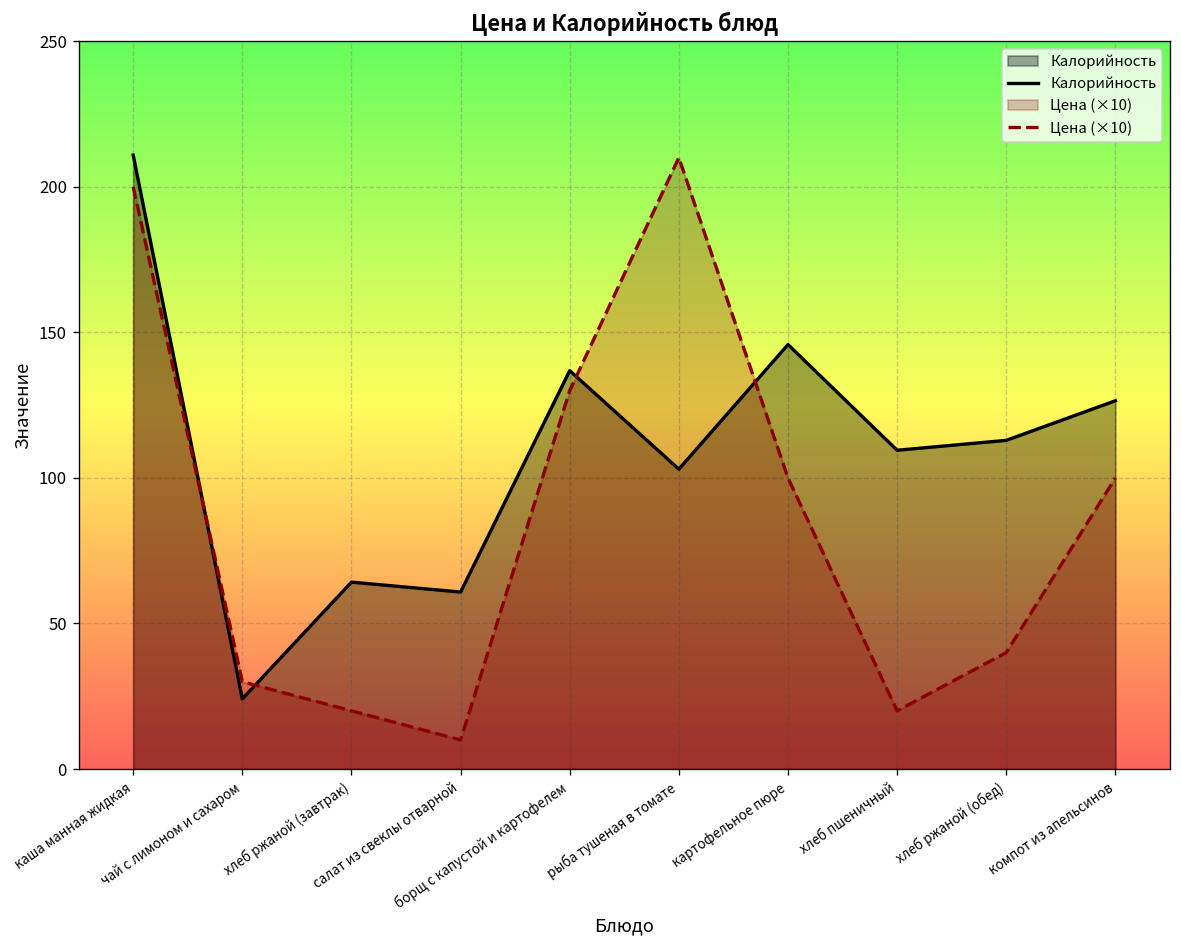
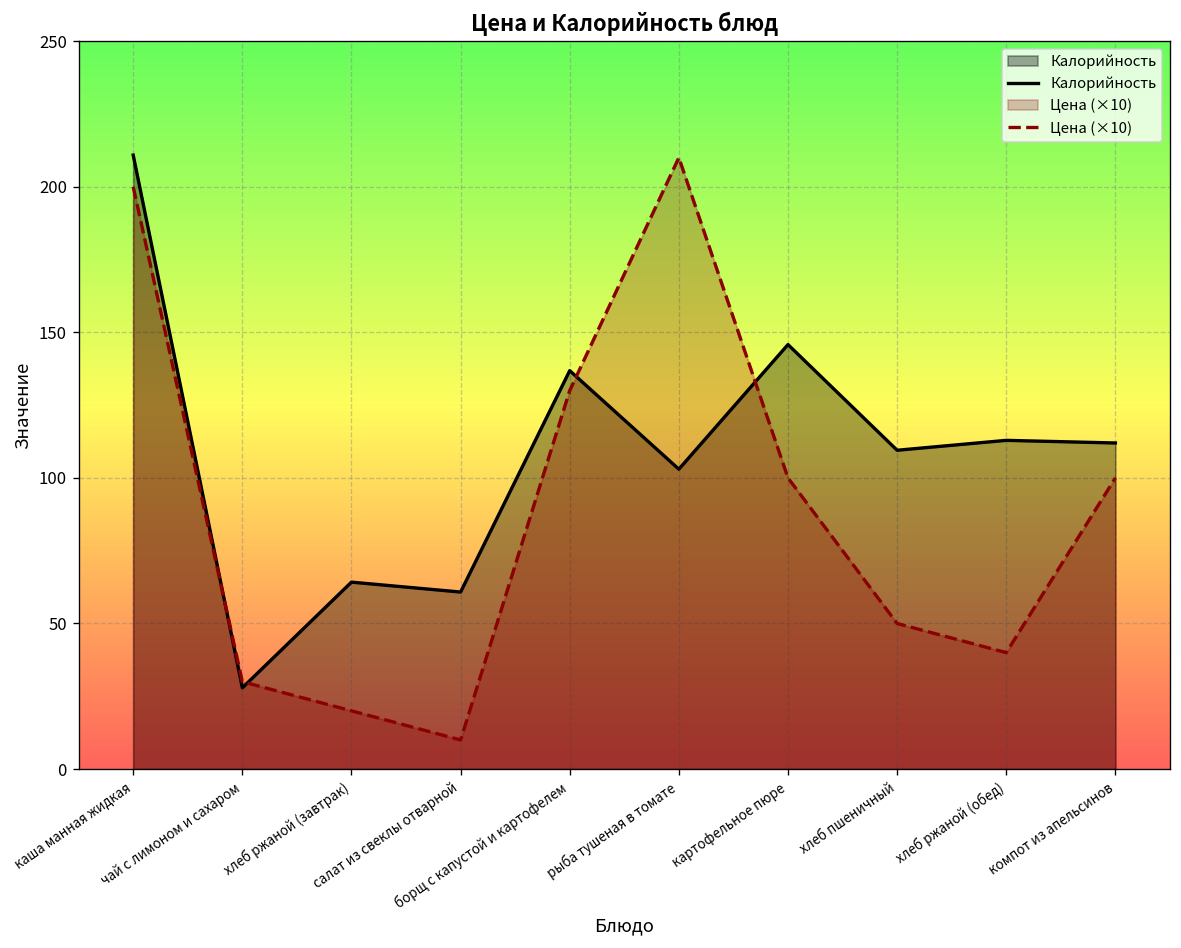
Калорийность, чай с лимоном и сахаром: 24 -> 28
Цена (×10), хлеб пшеничный: 20 -> 50
Калорийность, компот из апельсинов: 127 -> 112
